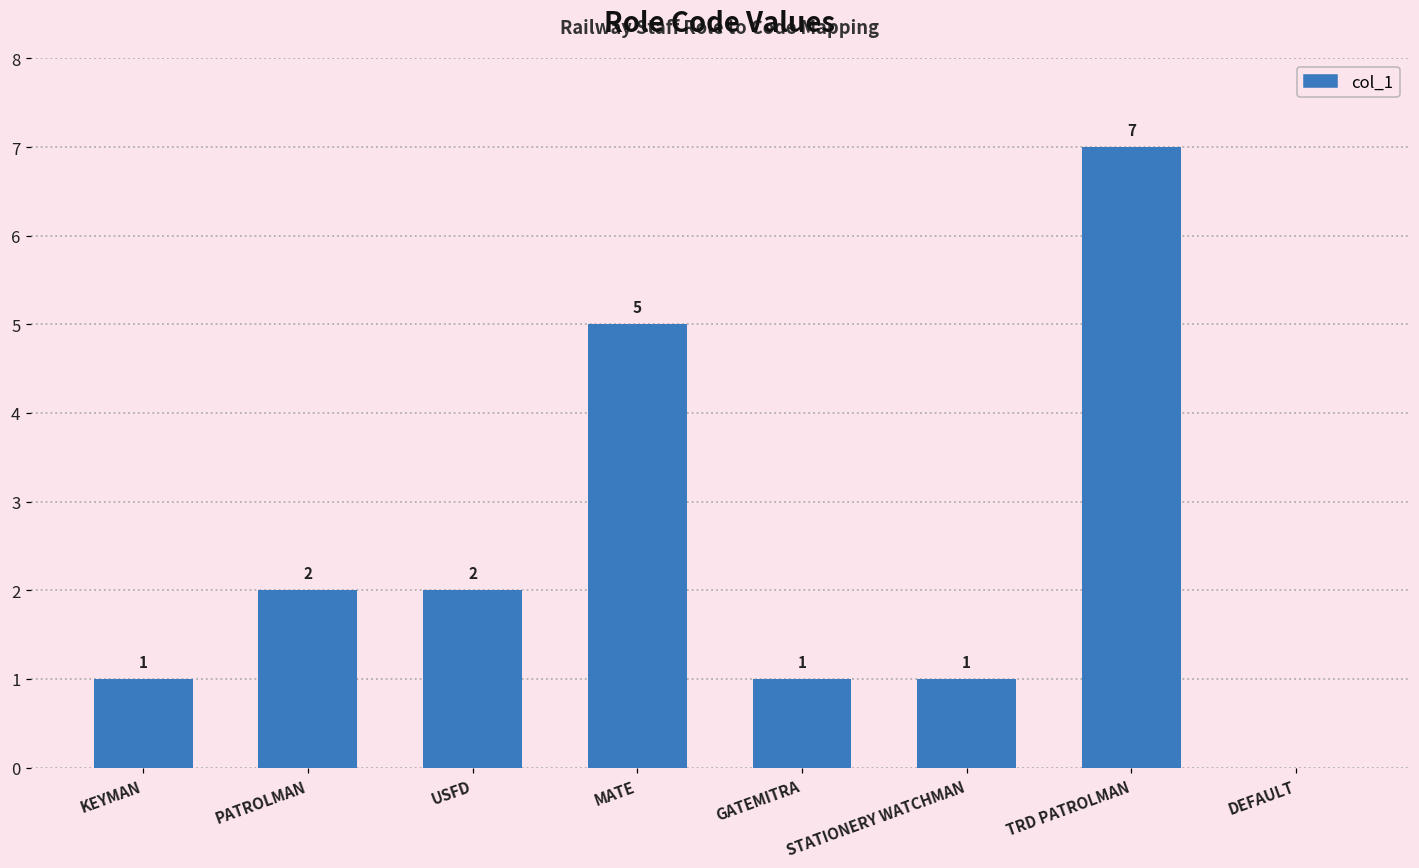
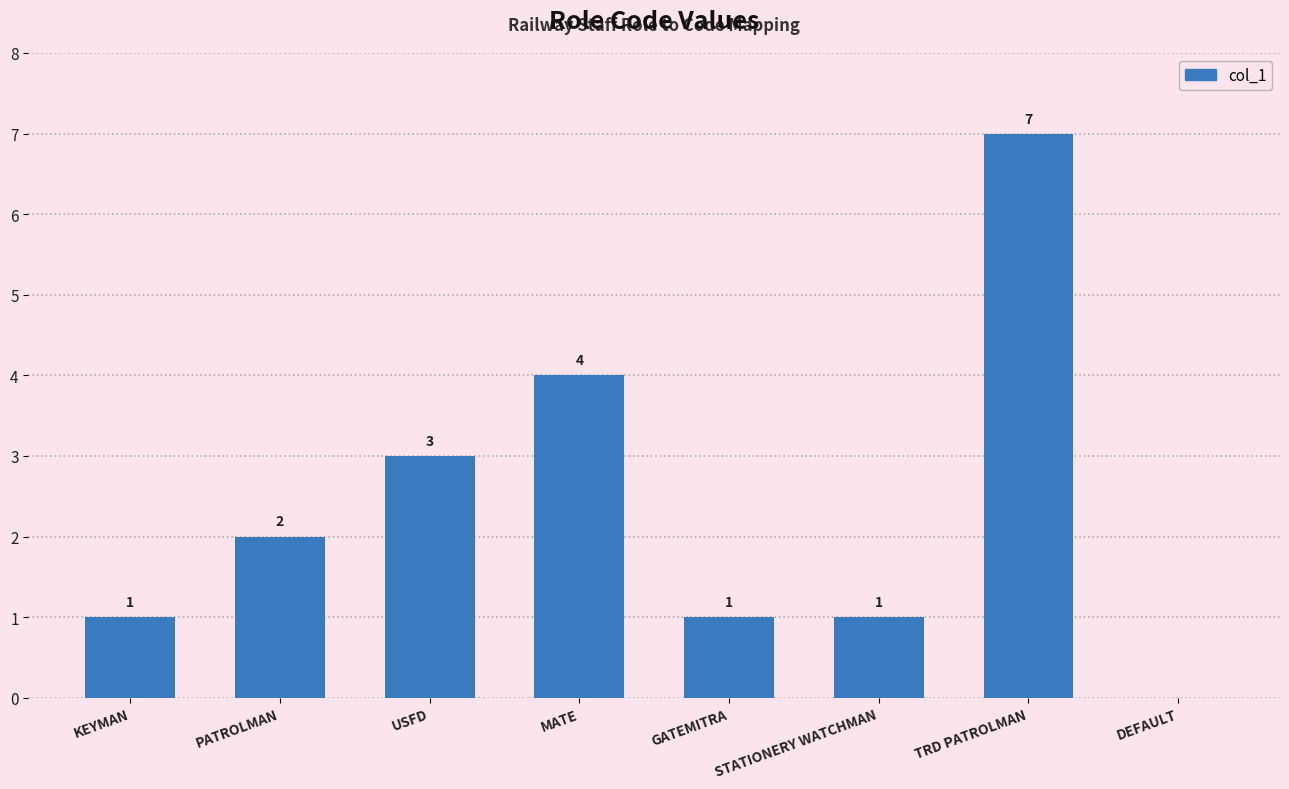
USFD: 2 -> 3
MATE: 5 -> 4
